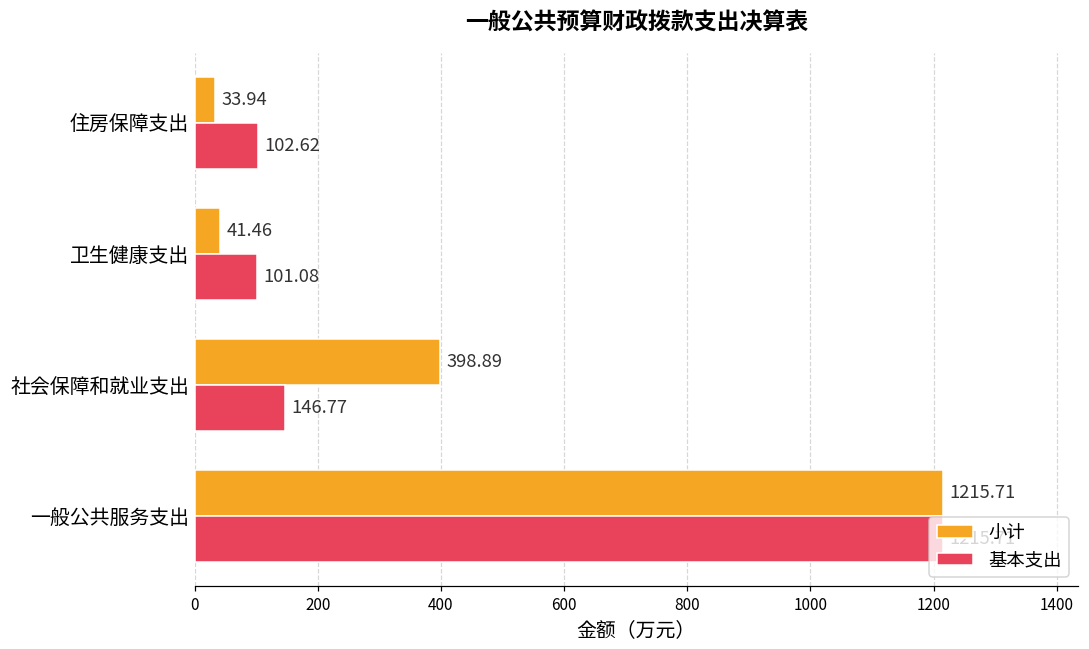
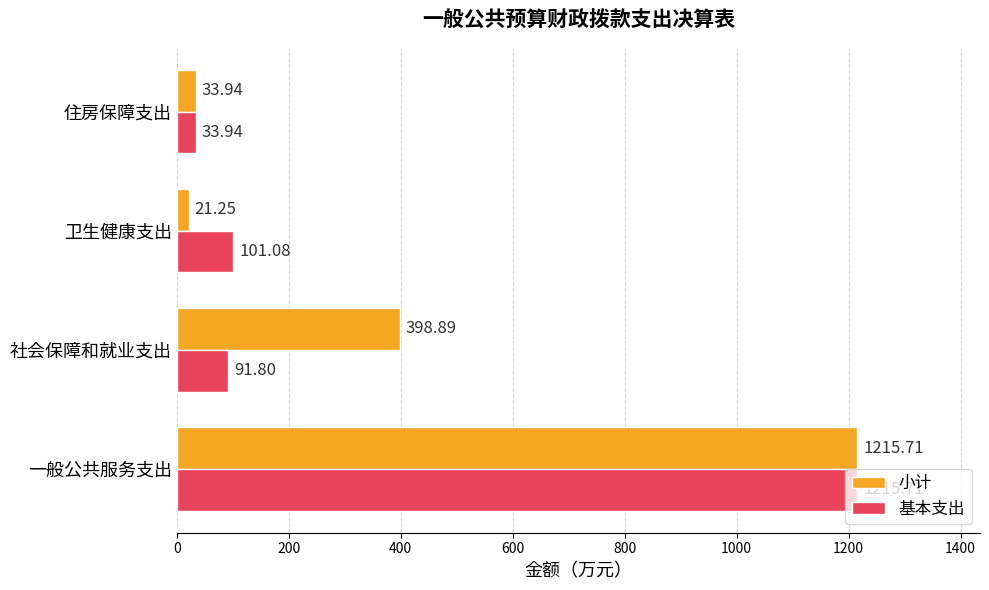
基本支出, 住房保障支出: 102.62 -> 33.94
小计, 卫生健康支出: 41.46 -> 21.25
基本支出, 社会保障和就业支出: 146.77 -> 91.80
